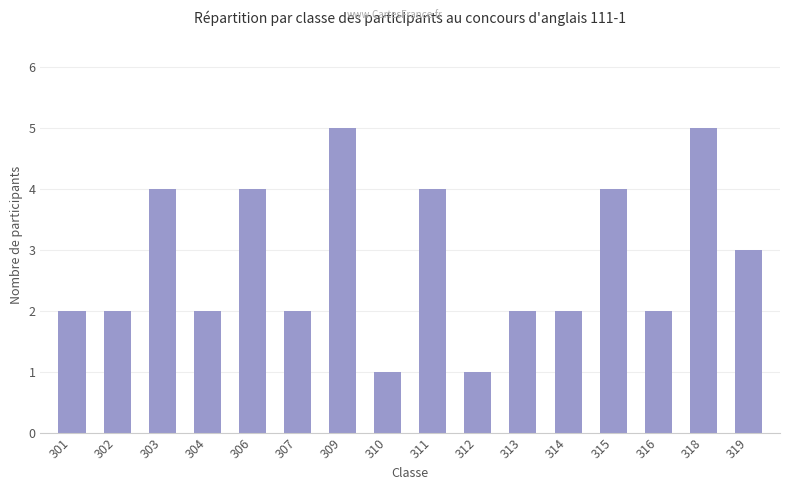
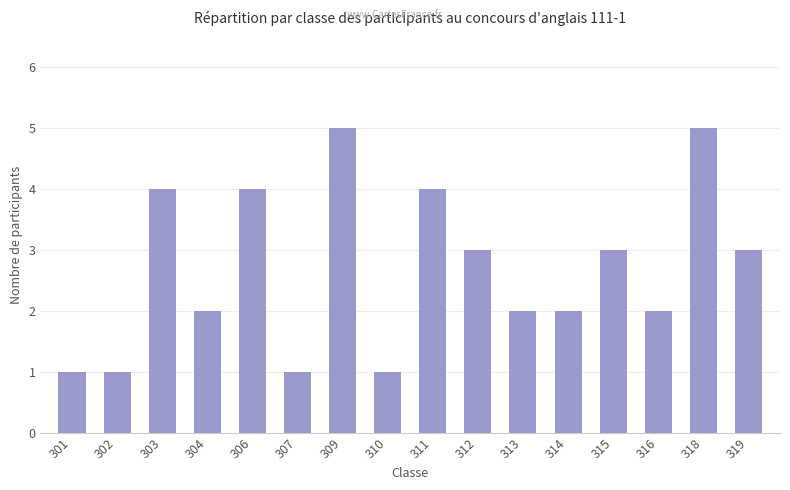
301: 2 -> 1
302: 2 -> 1
307: 2 -> 1
312: 1 -> 3
315: 4 -> 3
